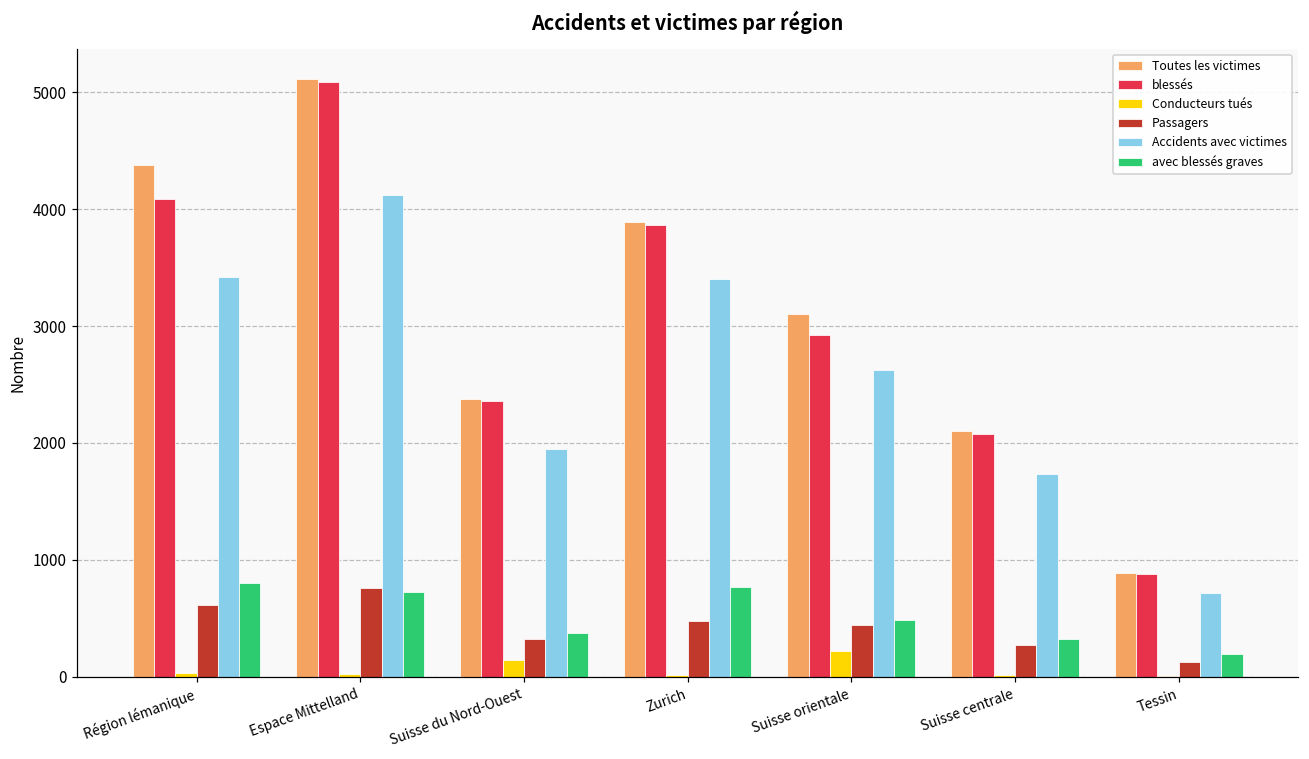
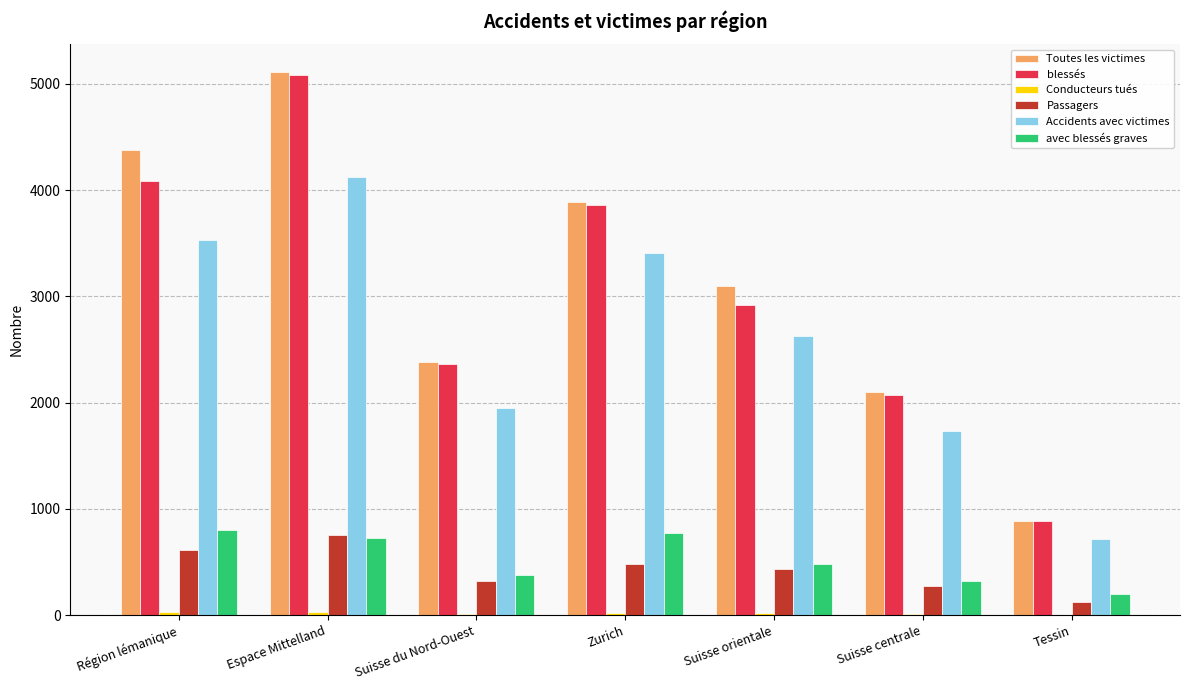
Accidents avec victimes, Région lémanique: 3420 -> 3530
Conducteurs tués, Suisse du Nord-Ouest: 150 -> 10
Conducteurs tués, Suisse orientale: 220 -> 20
